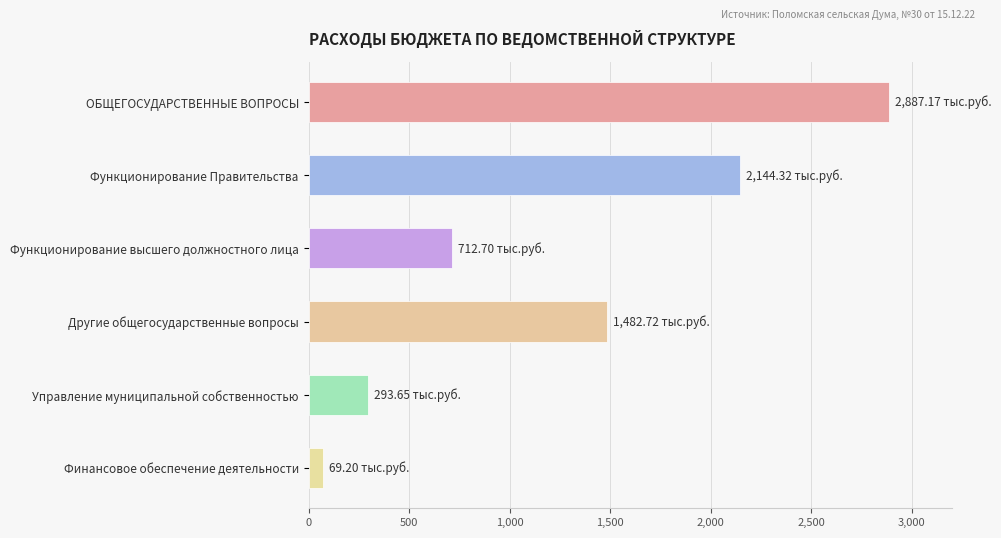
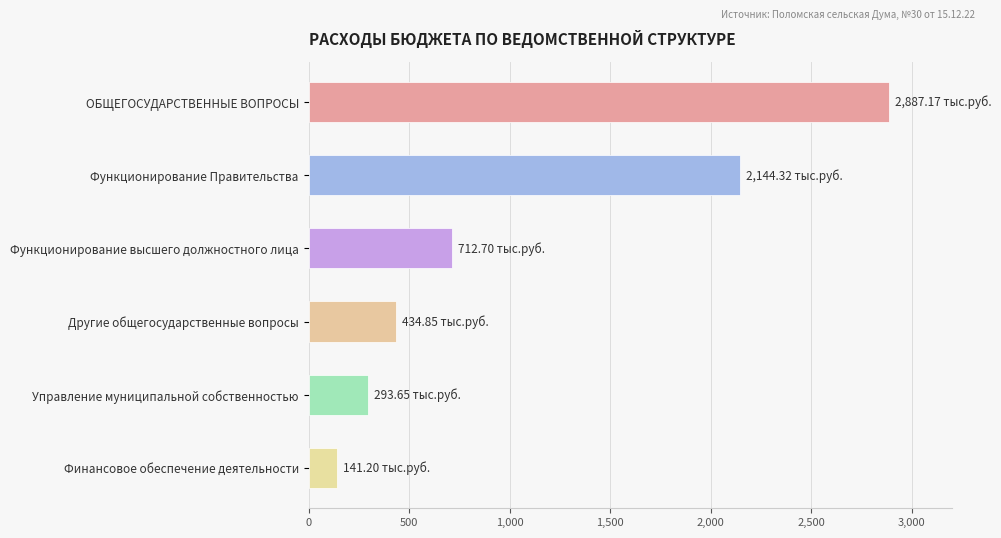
Другие общегосударственные вопросы: 1,482.72 -> 434.85
Финансовое обеспечение деятельности: 69.20 -> 141.20
